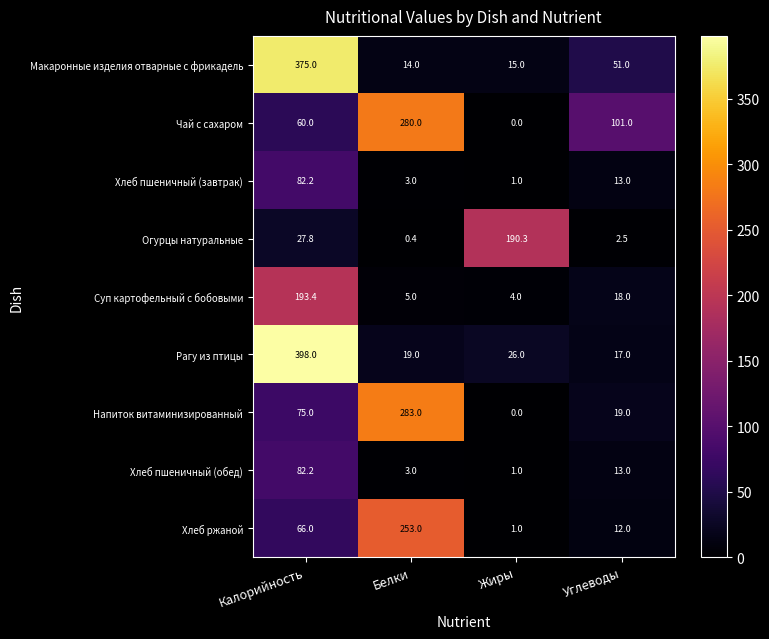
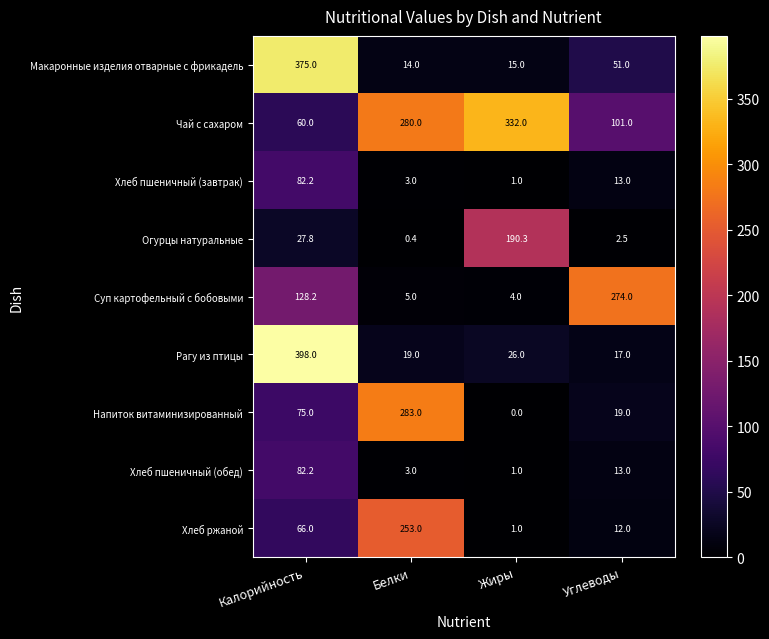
Чай с сахаром, Жиры: 0.0 -> 332.0
Суп картофельный с бобовыми, Калорийность: 193.4 -> 128.2
Суп картофельный с бобовыми, Углеводы: 18.0 -> 274.0
